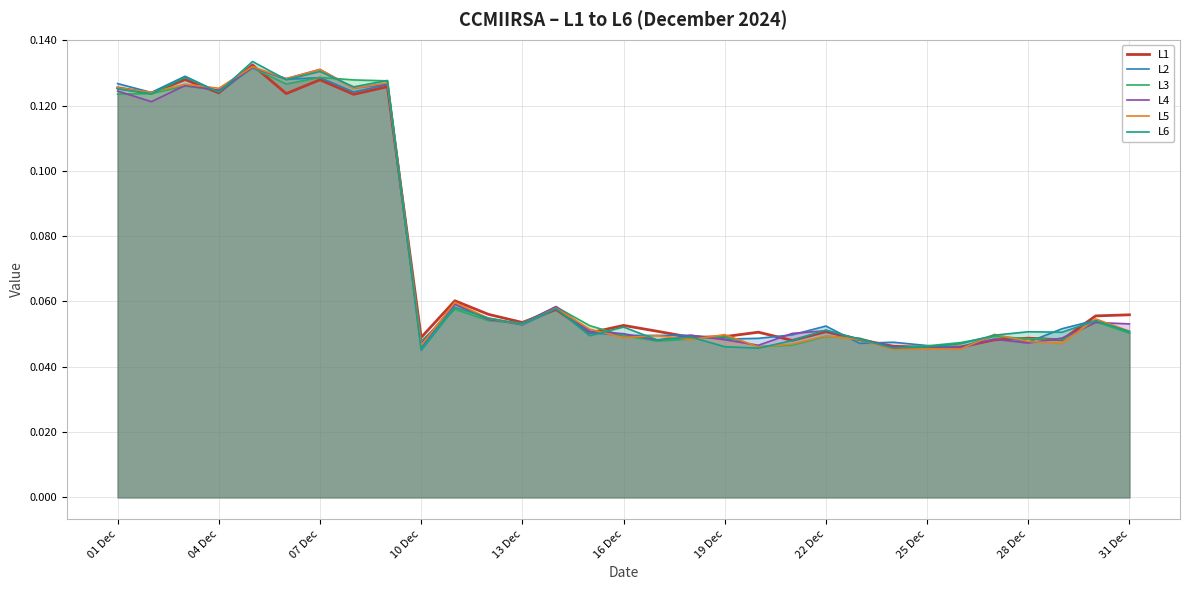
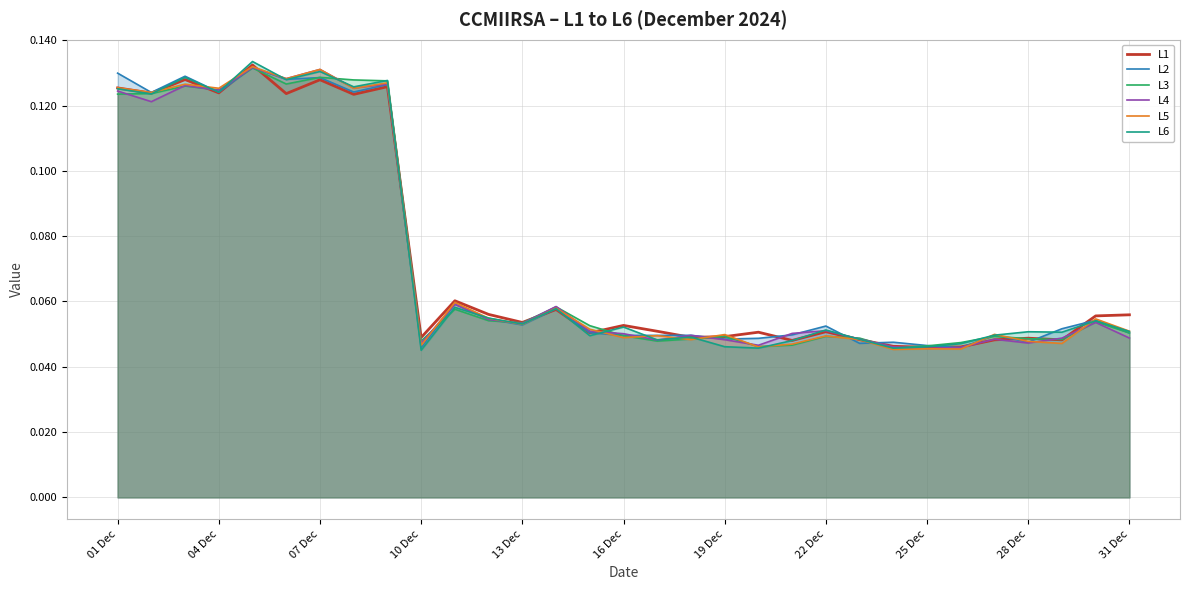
L2, 01 Dec: 0.127 -> 0.130
L4, 31 Dec: 0.053 -> 0.049
